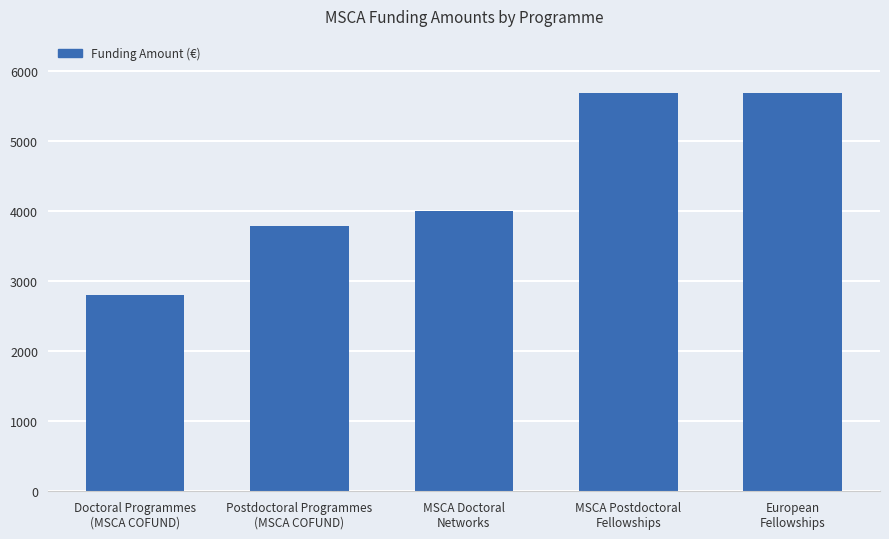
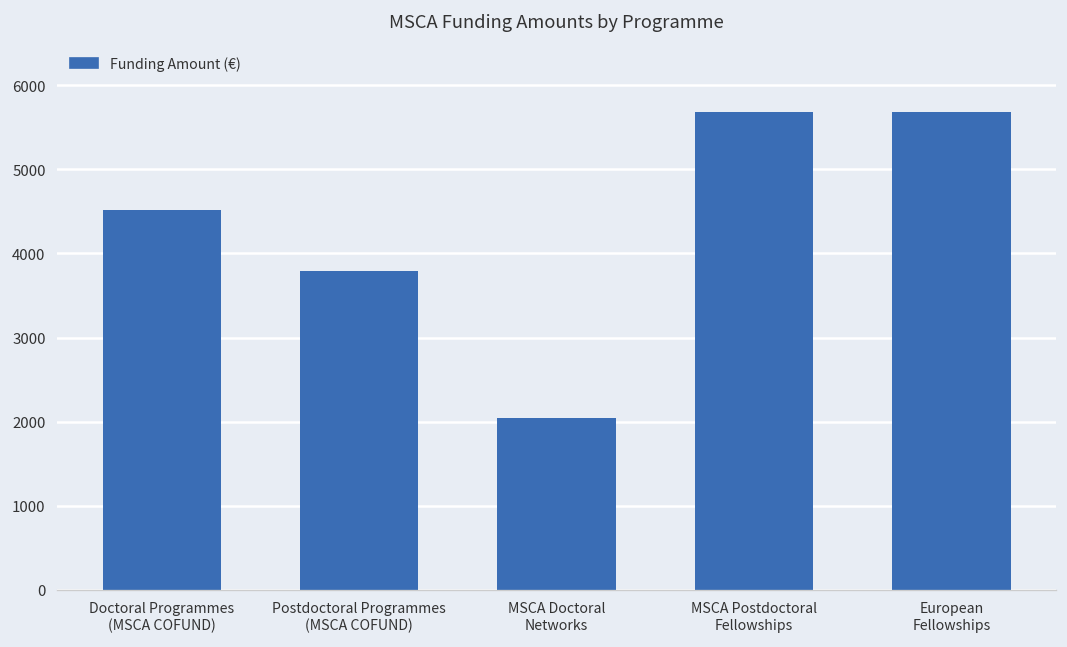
Doctoral Programmes (MSCA COFUND): 2800 -> 4500
MSCA Doctoral Networks: 4000 -> 2000
